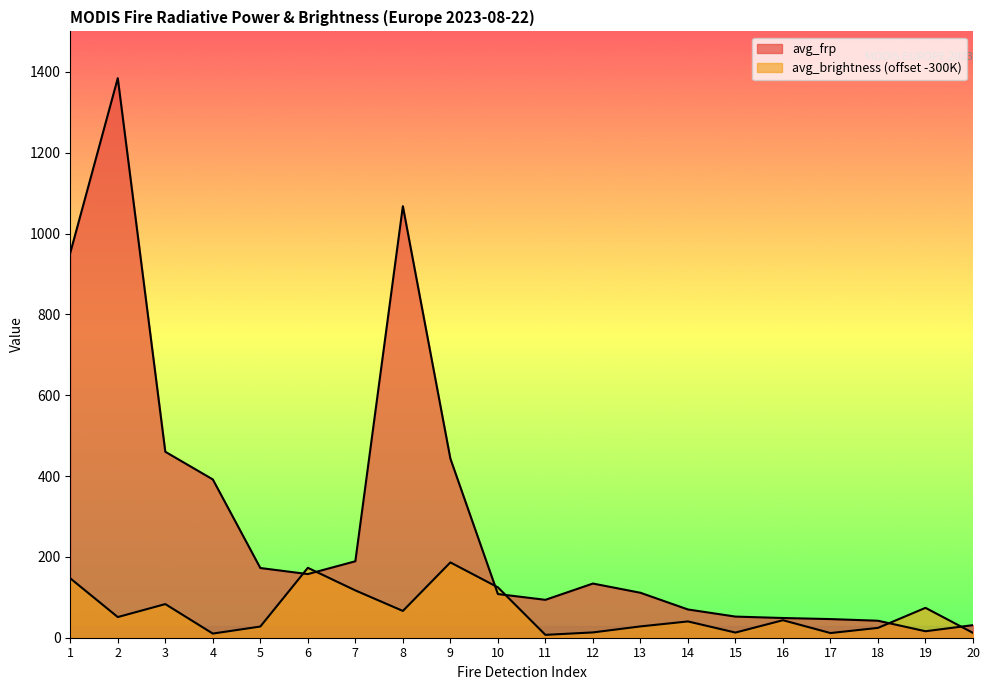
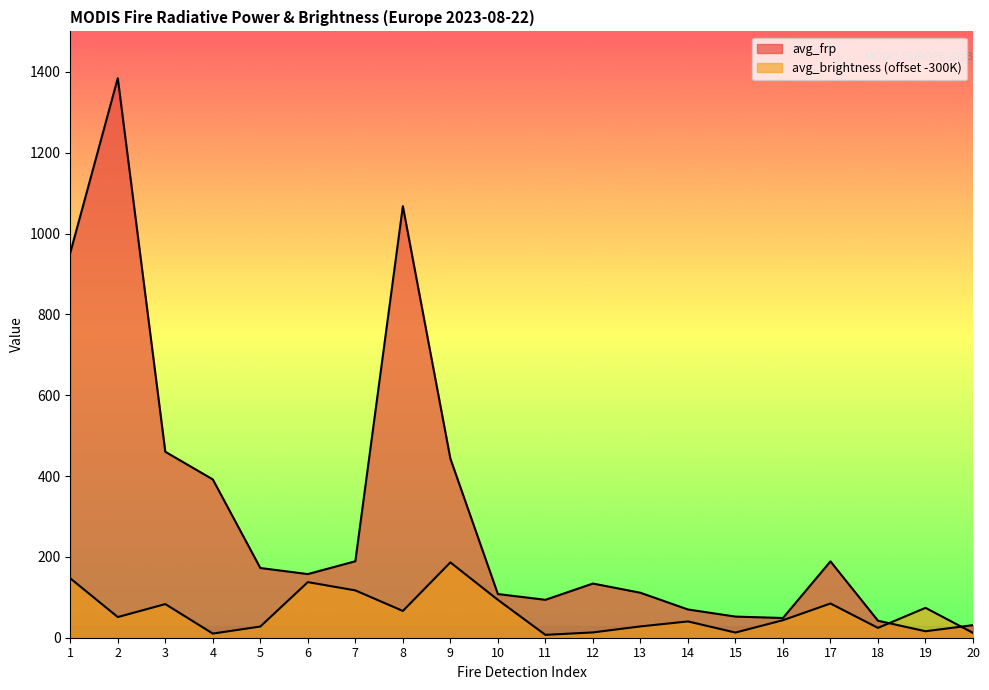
avg_brightness (offset -300K), 6: 170 -> 140
avg_brightness (offset -300K), 10: 120 -> 90
avg_frp, 17: 50 -> 190
avg_brightness (offset -300K), 17: 10 -> 80
